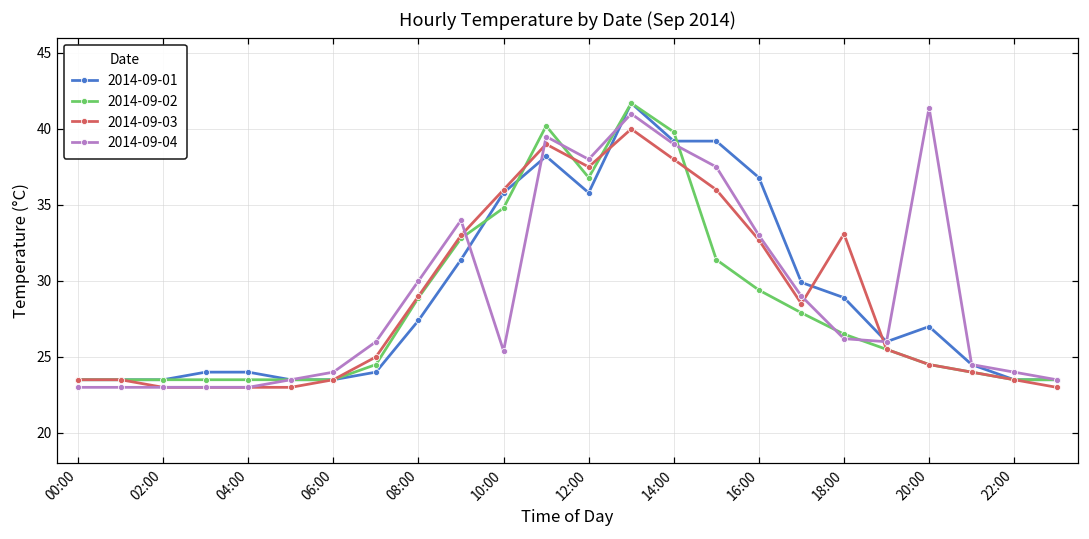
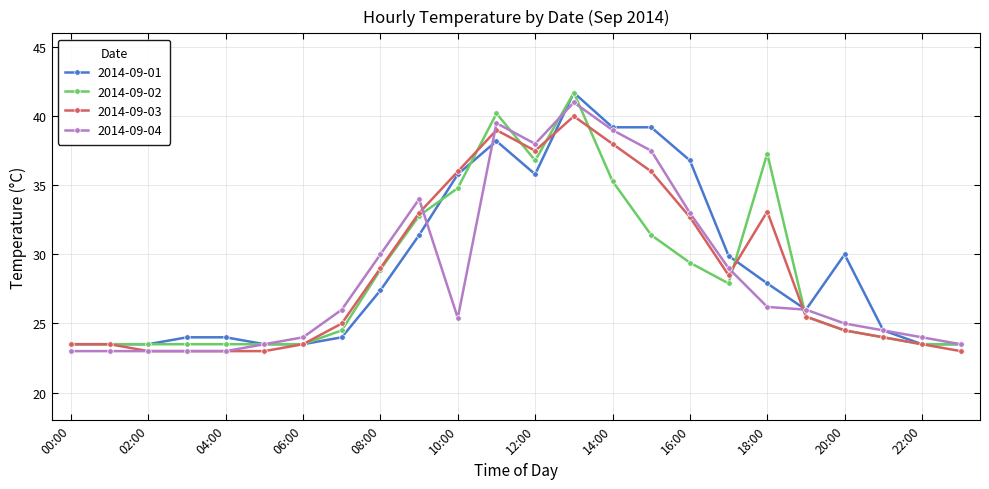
2014-09-02, 14:00: 39.8 -> 35.3
2014-09-01, 18:00: 28.9 -> 27.9
2014-09-02, 18:00: 26.5 -> 37.3
2014-09-01, 20:00: 27 -> 30
2014-09-04, 20:00: 41.4 -> 25.0
